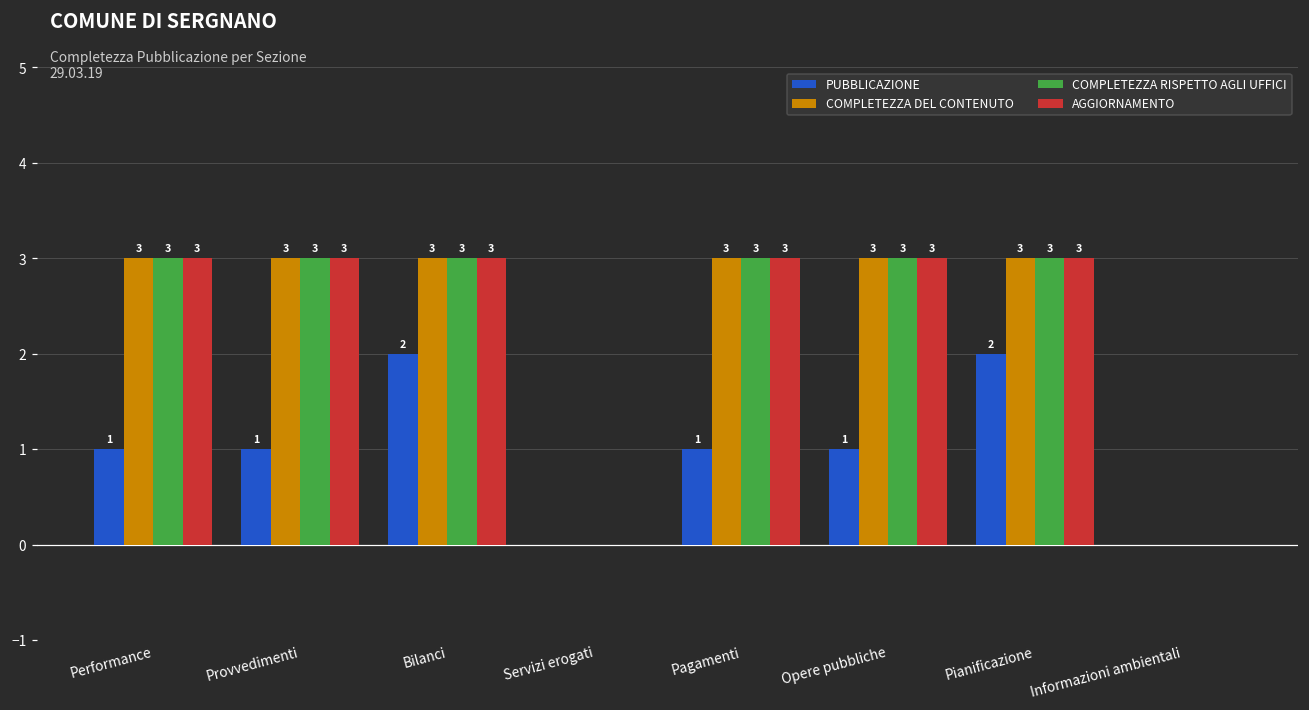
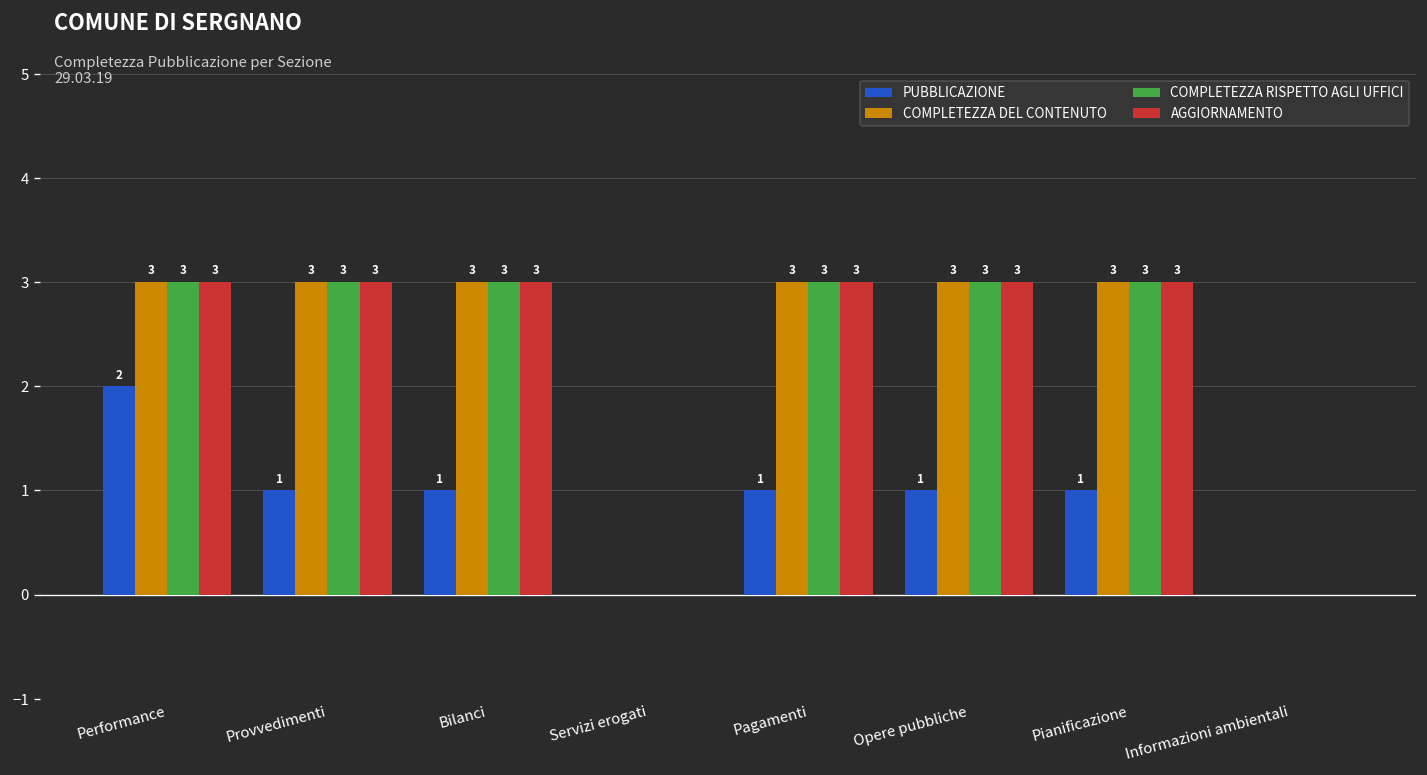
PUBBLICAZIONE, Performance: 1 -> 2
PUBBLICAZIONE, Bilanci: 2 -> 1
PUBBLICAZIONE, Pianificazione: 2 -> 1
